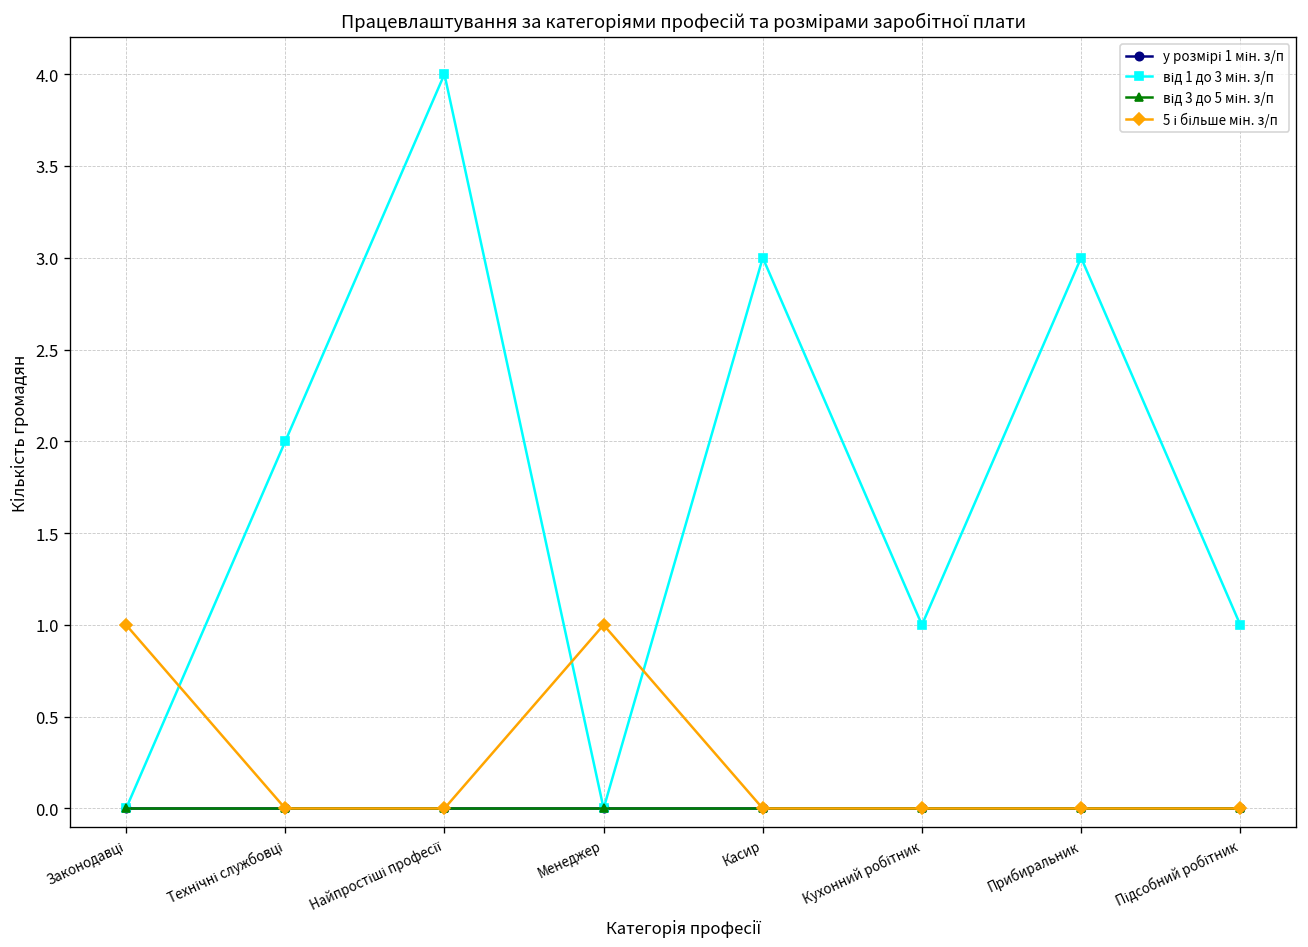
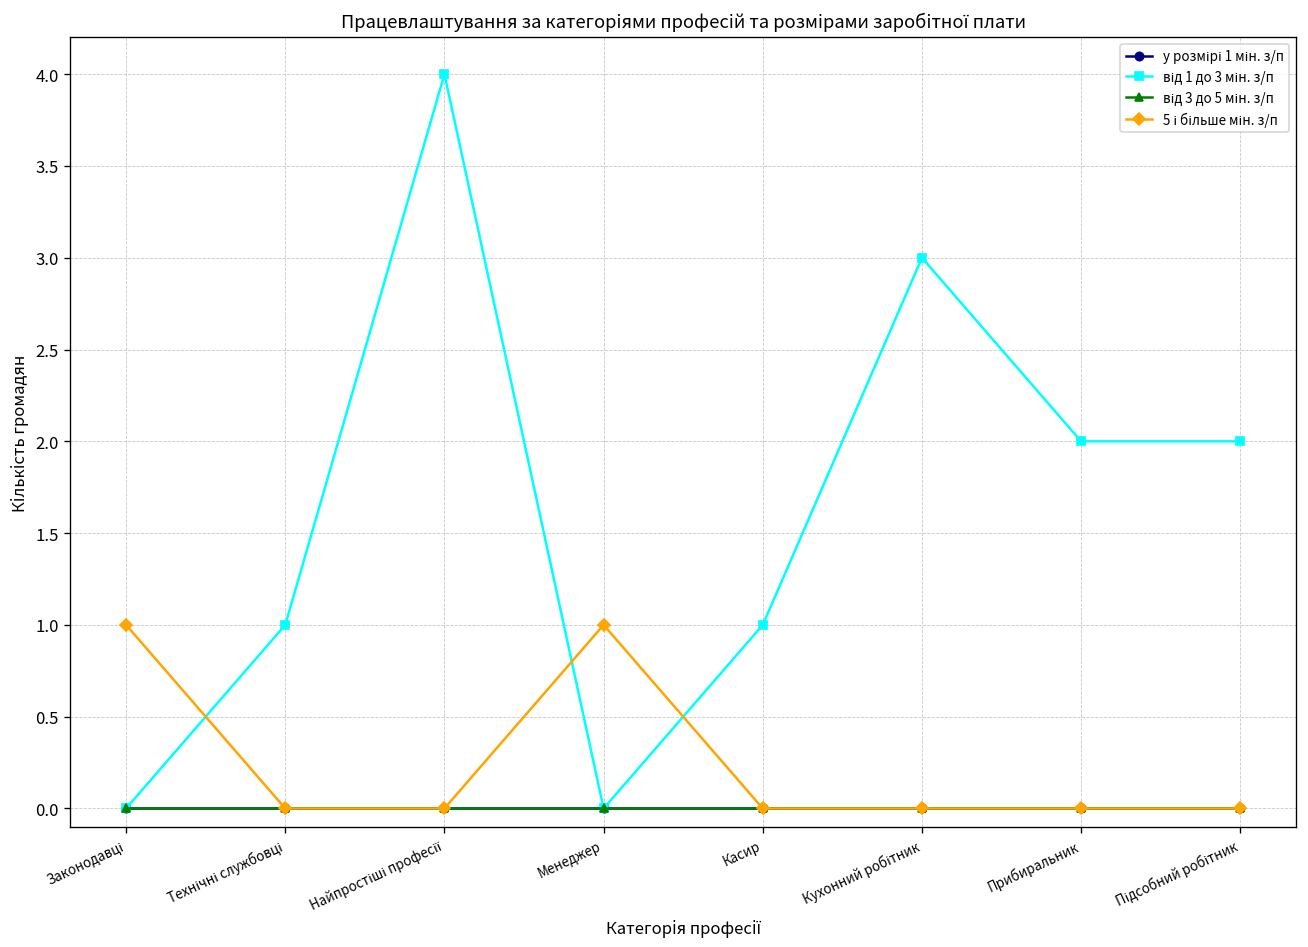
від 1 до 3 мін. з/п, Технічні службовці: 2 -> 1
від 1 до 3 мін. з/п, Касир: 3 -> 1
від 1 до 3 мін. з/п, Кухонний робітник: 1 -> 3
від 1 до 3 мін. з/п, Прибиральник: 3 -> 2
від 1 до 3 мін. з/п, Підсобний робітник: 1 -> 2
